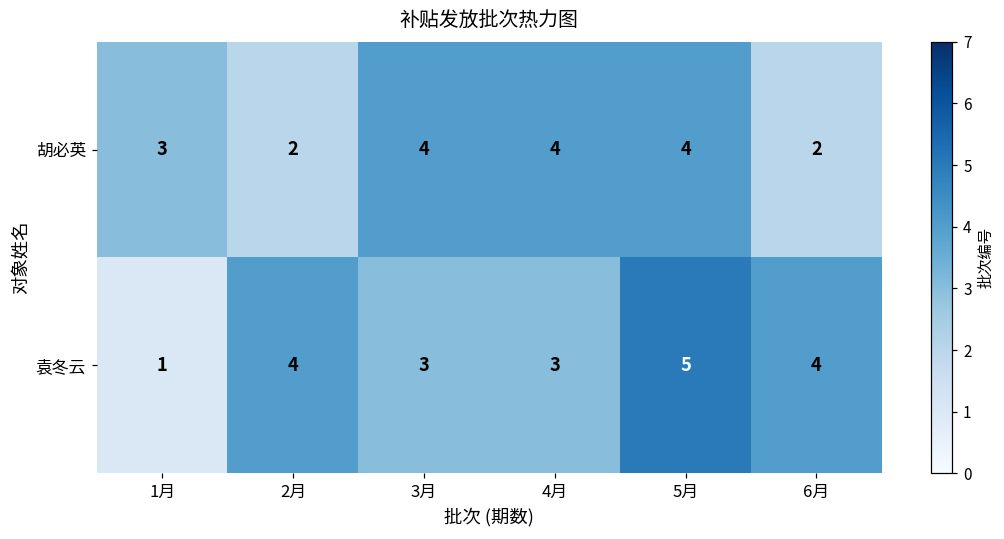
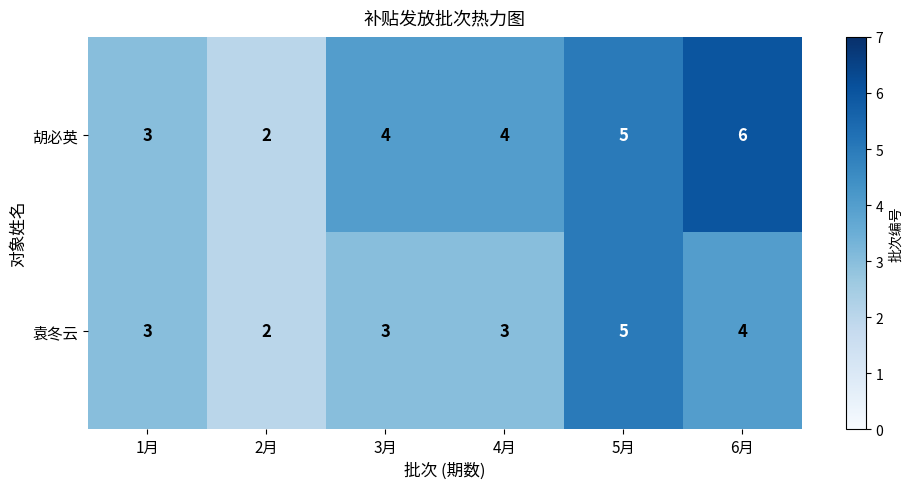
胡必英, 5月: 4 -> 5
胡必英, 6月: 2 -> 6
袁冬云, 1月: 1 -> 3
袁冬云, 2月: 4 -> 2
